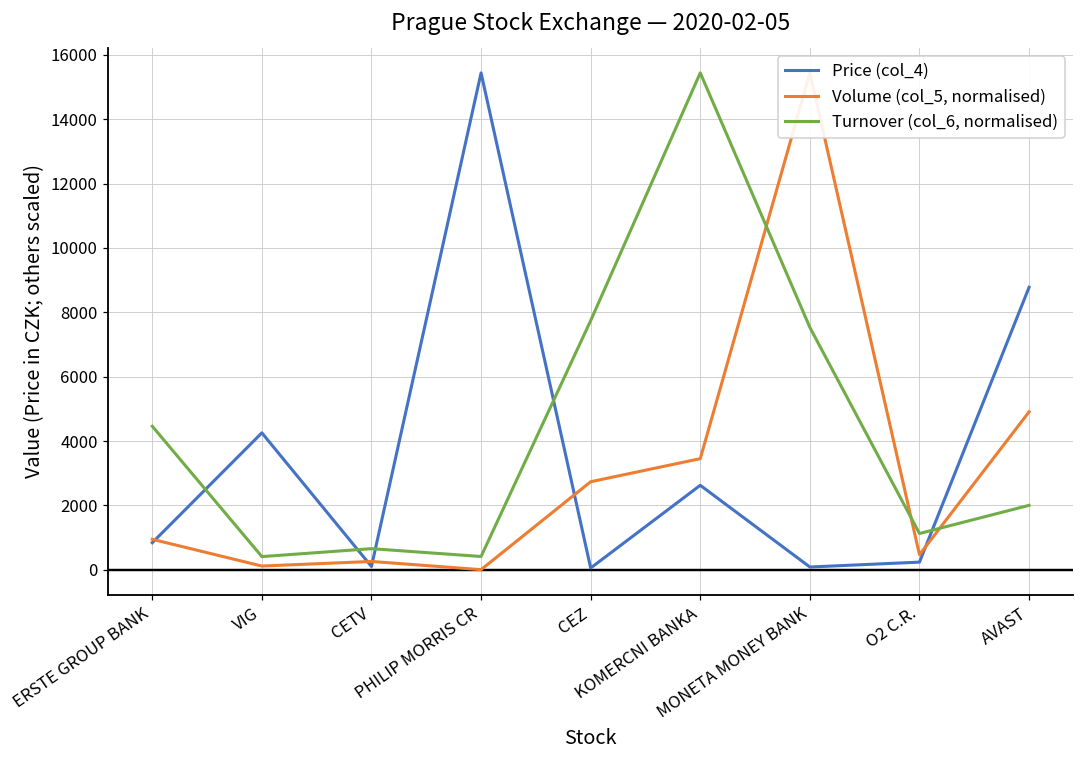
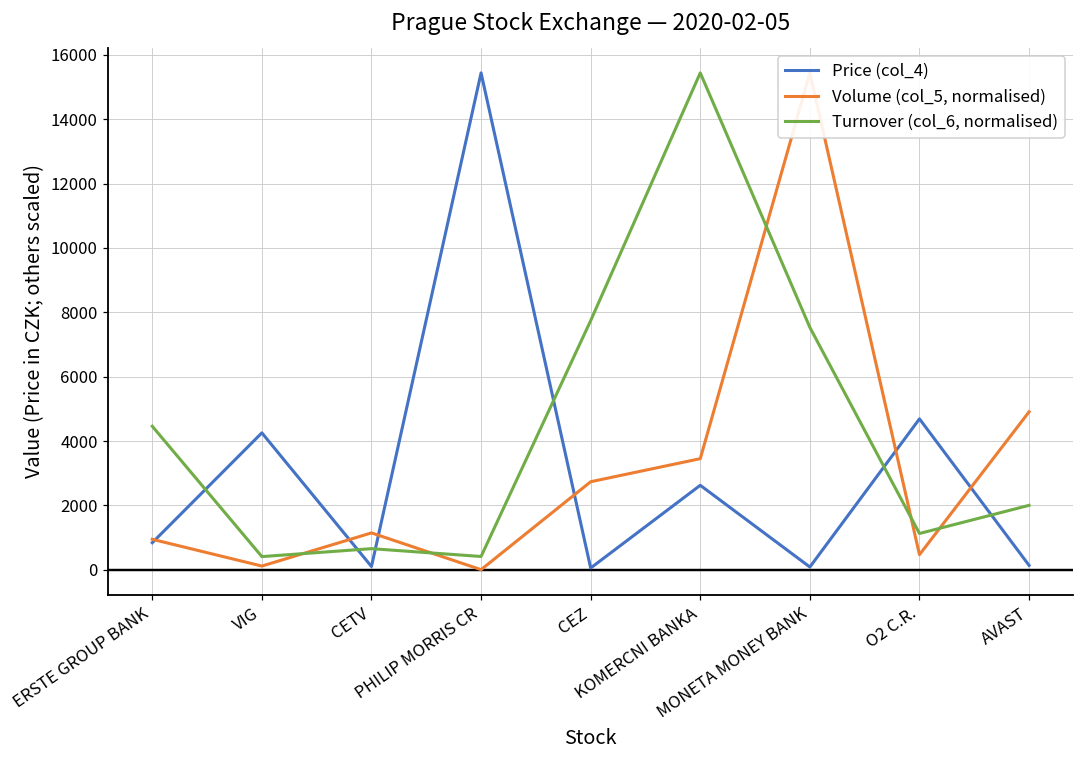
Volume (col_5, normalised), CETV: 300 -> 1100
Price (col_4), O2 C.R.: 200 -> 4700
Price (col_4), AVAST: 8800 -> 100
